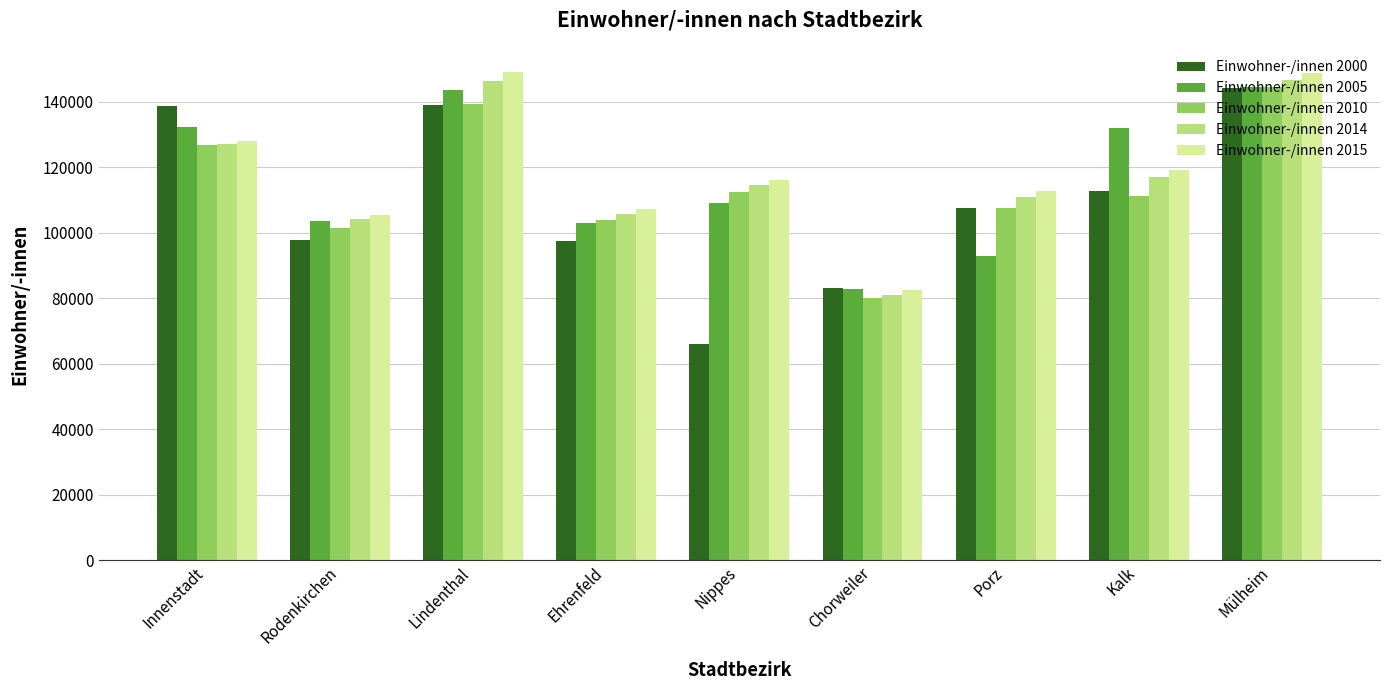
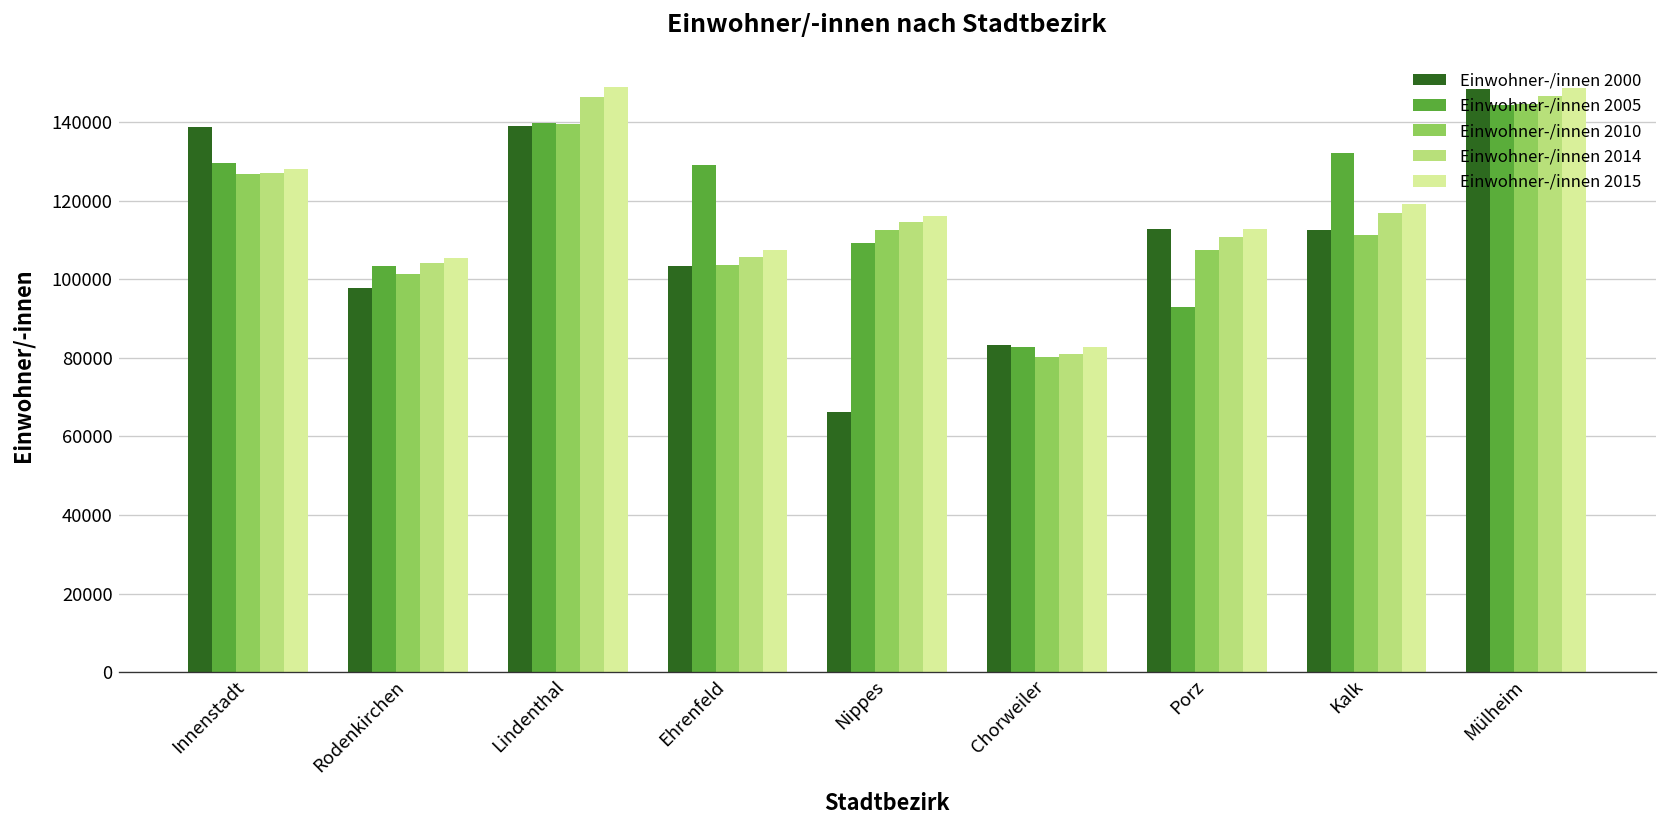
Einwohner-/innen 2005, Innenstadt: 132000 -> 129000
Einwohner-/innen 2005, Lindenthal: 144000 -> 140000
Einwohner-/innen 2000, Ehrenfeld: 97000 -> 104000
Einwohner-/innen 2005, Ehrenfeld: 103000 -> 129000
Einwohner-/innen 2000, Porz: 107000 -> 113000
Einwohner-/innen 2000, Mülheim: 144000 -> 148000
